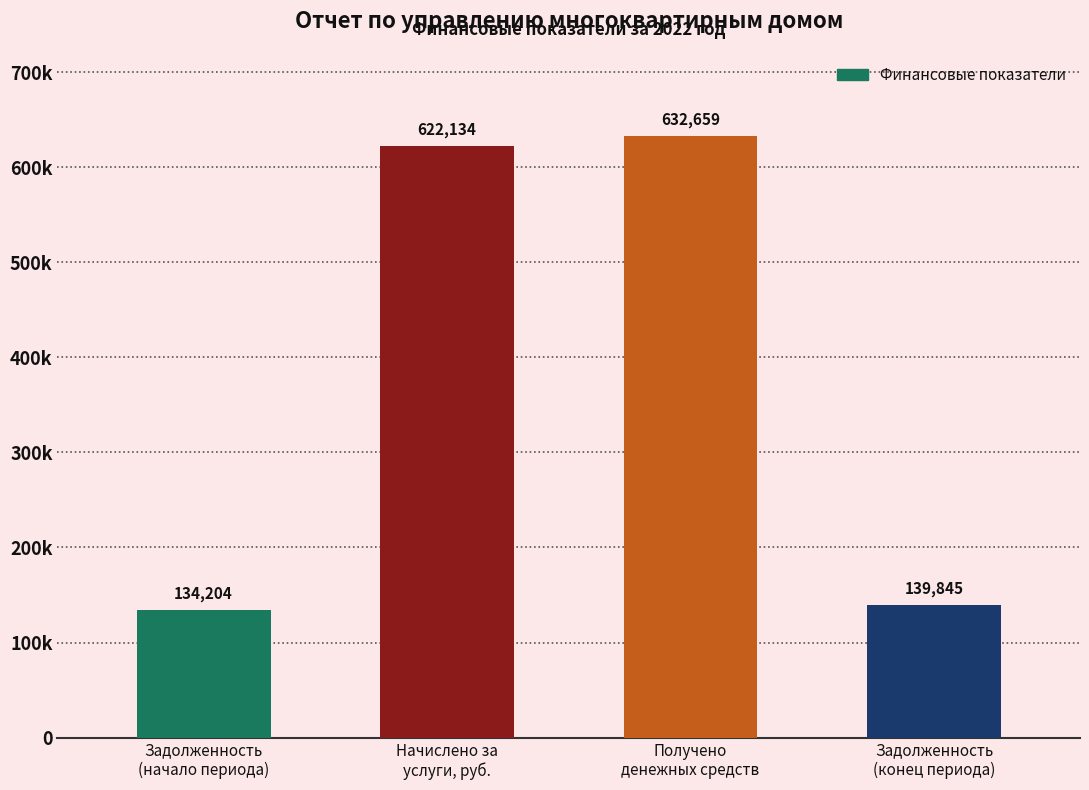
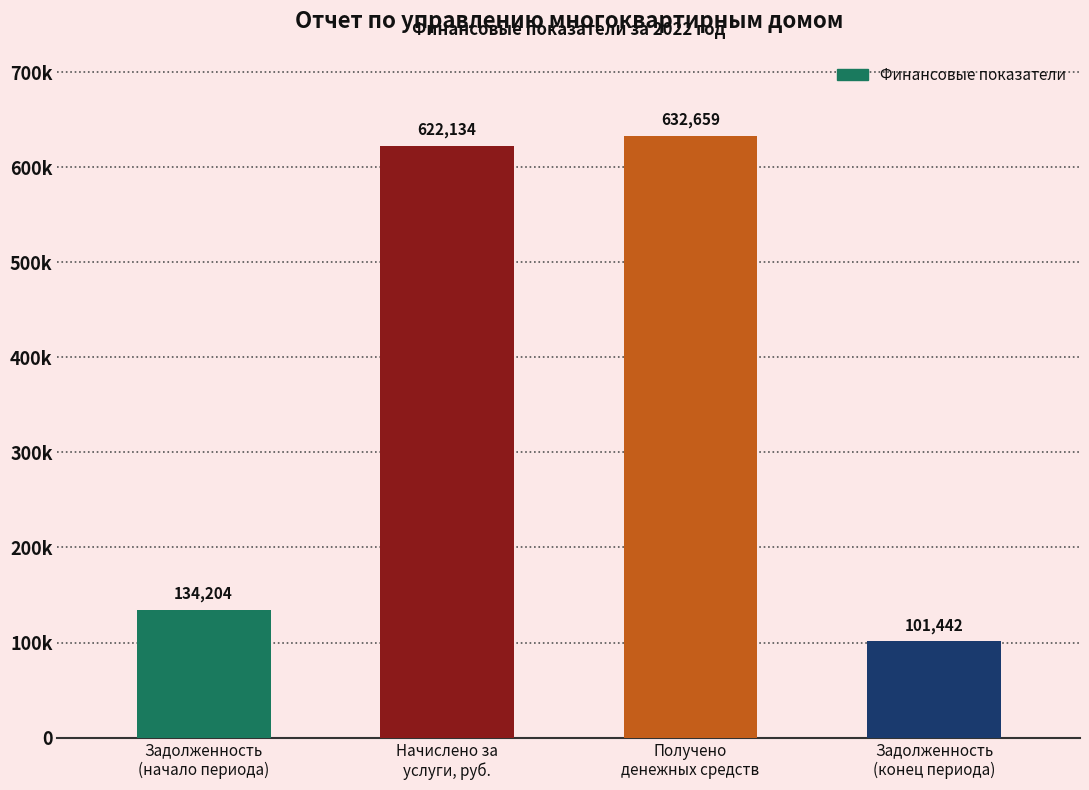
Задолженность (конец периода): 139,845 -> 101,442
